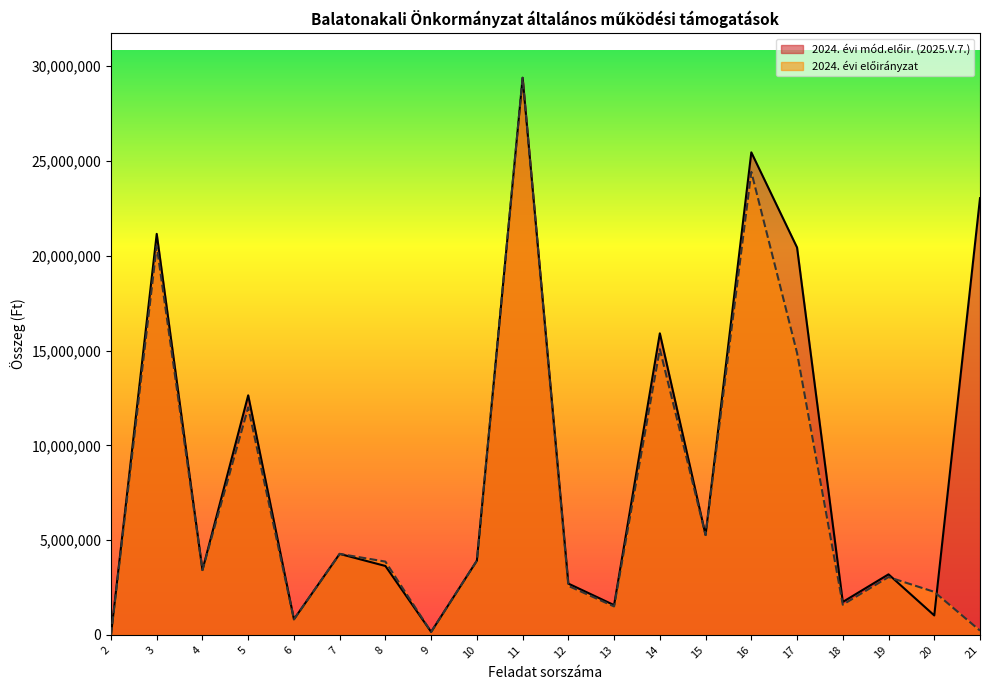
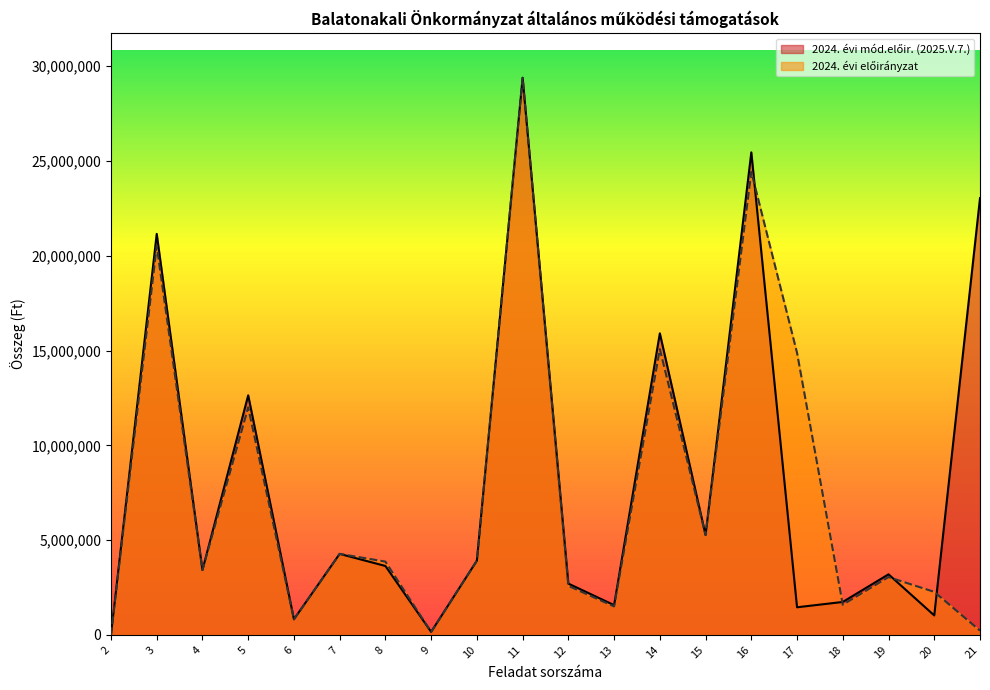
2024. évi mód.előir. (2025.V.7.), 17: 20,400,000 -> 1,500,000
